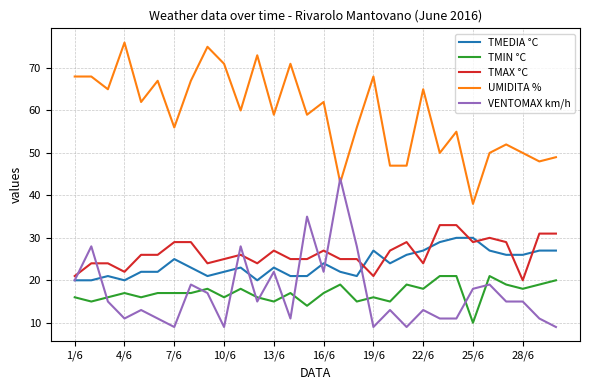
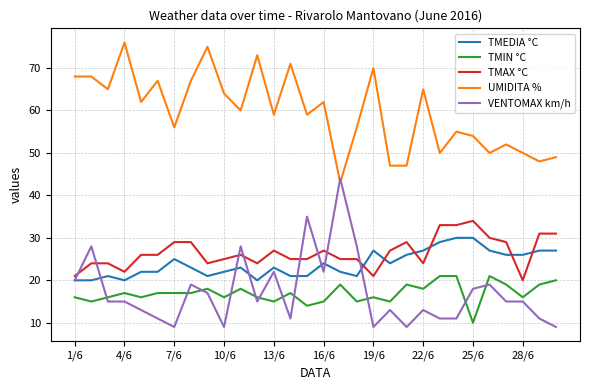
VENTOMAX km/h, 4/6: 11 -> 15
UMIDITA %, 10/6: 71 -> 64
TMIN °C, 16/6: 17 -> 15
UMIDITA %, 19/6: 68 -> 70
TMAX °C, 25/6: 29 -> 34
UMIDITA %, 25/6: 38 -> 54
TMIN °C, 28/6: 18 -> 16
